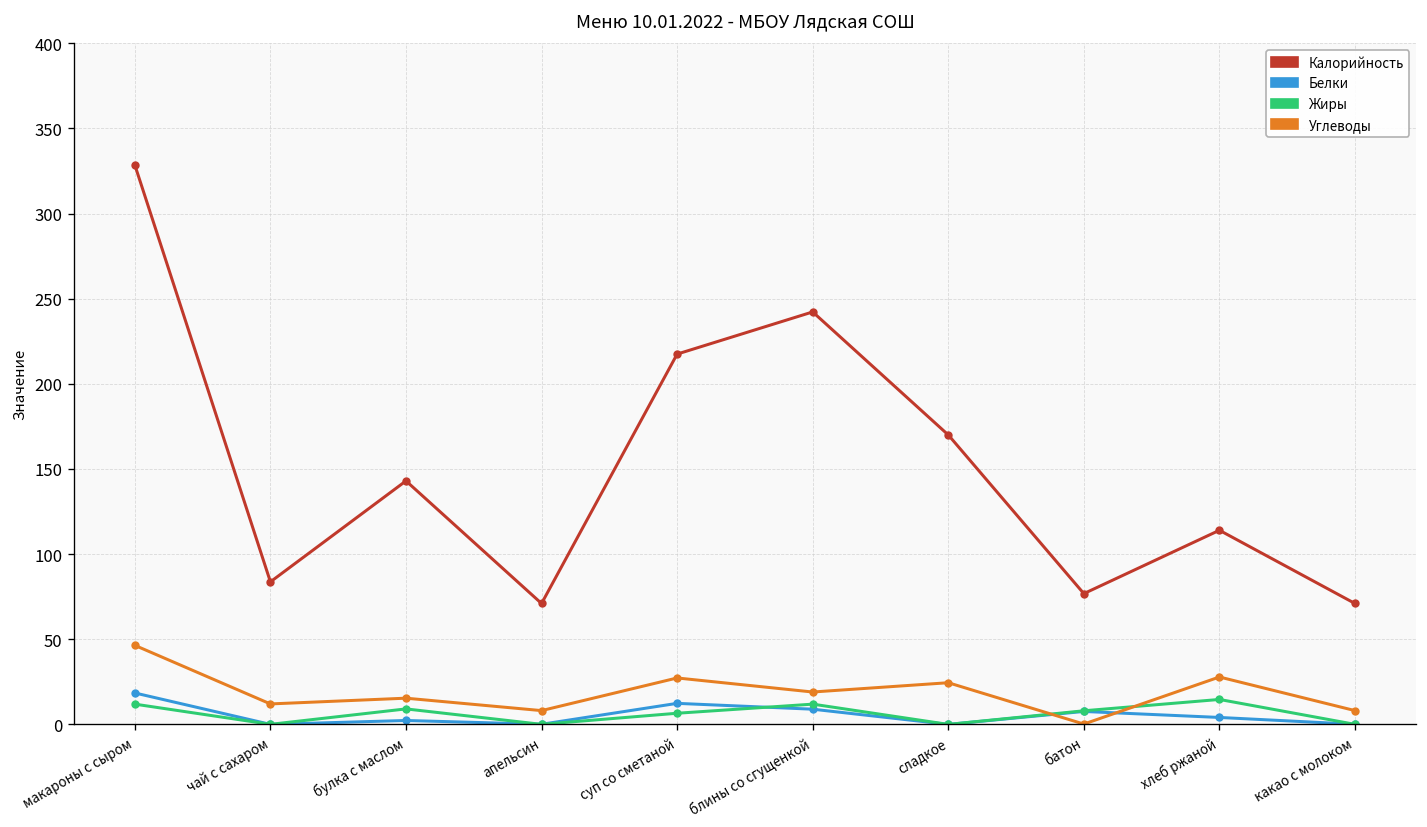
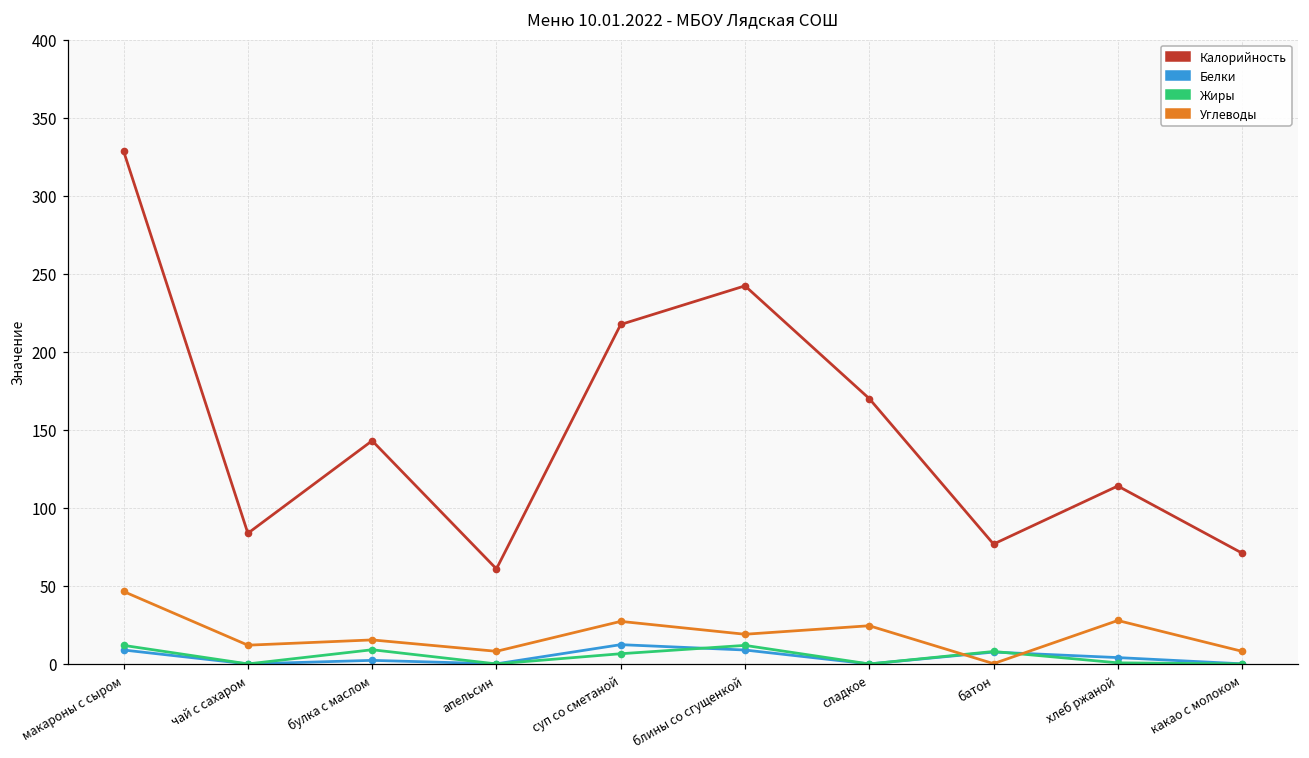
Белки, макароны с сыром: 18 -> 9
Калорийность, апельсин: 71 -> 61
Жиры, хлеб ржаной: 15 -> 1
